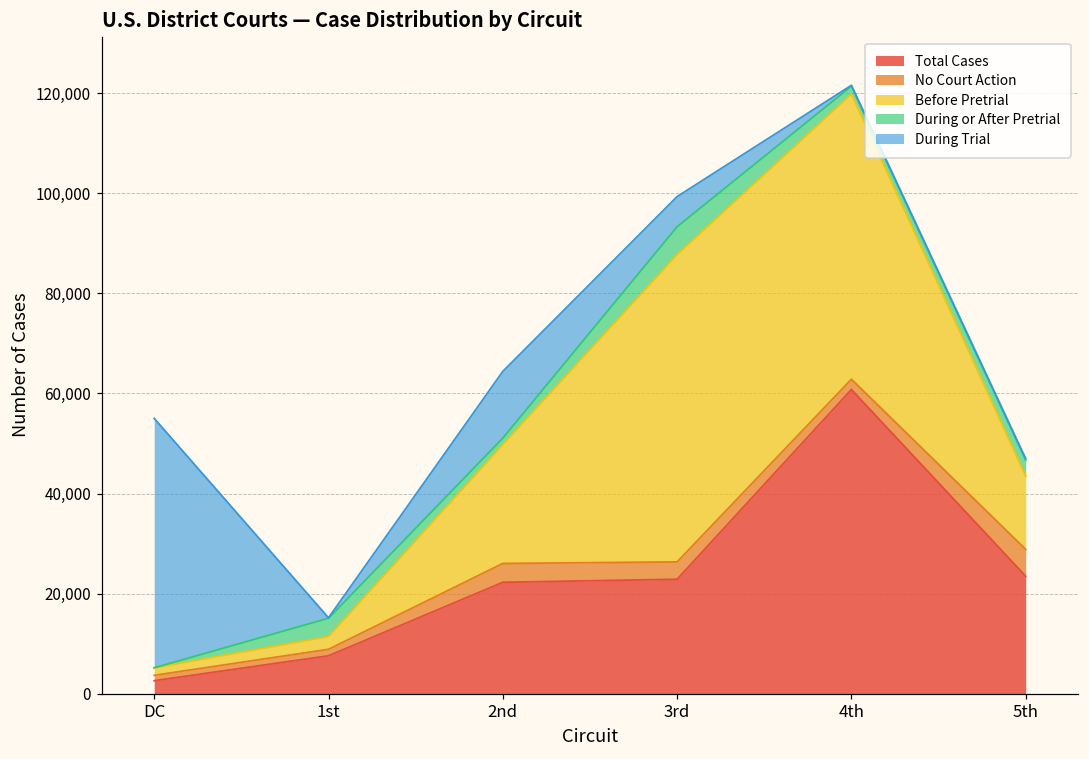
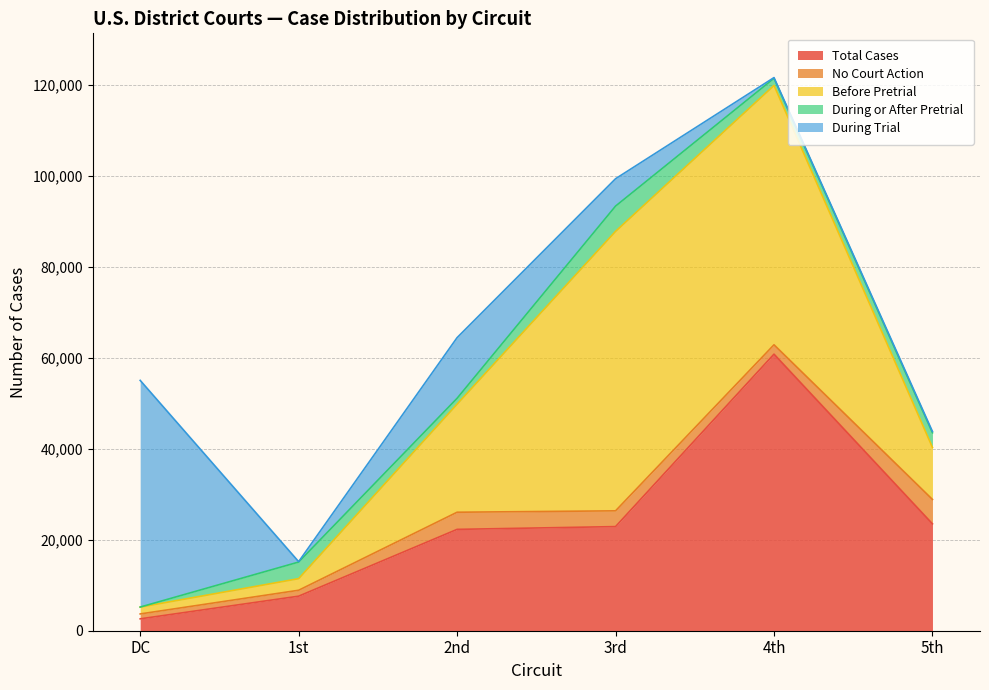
Before Pretrial, 5th: 15,000 -> 11,000
